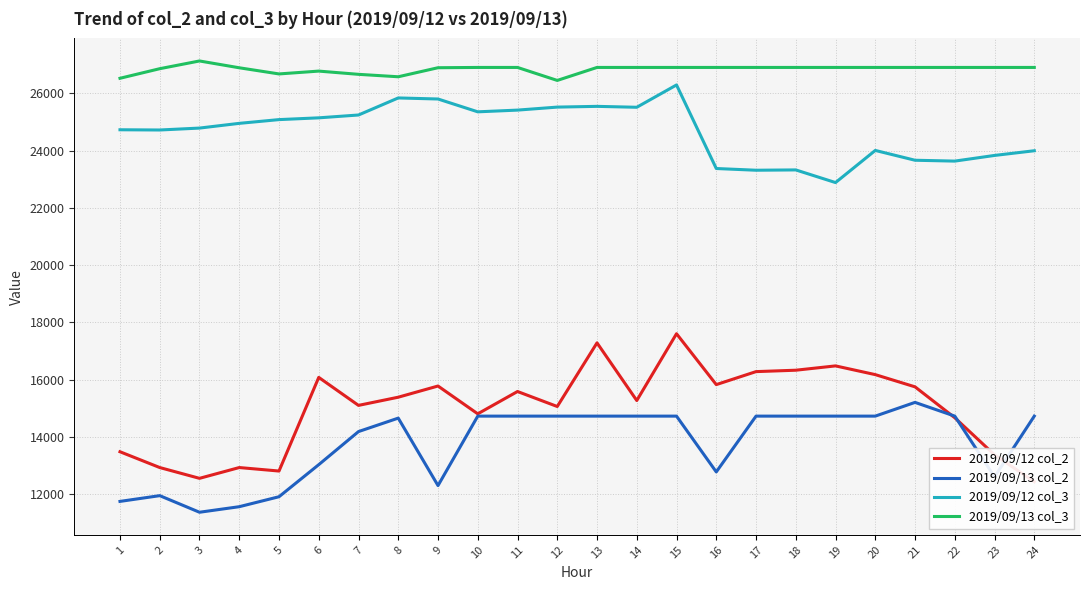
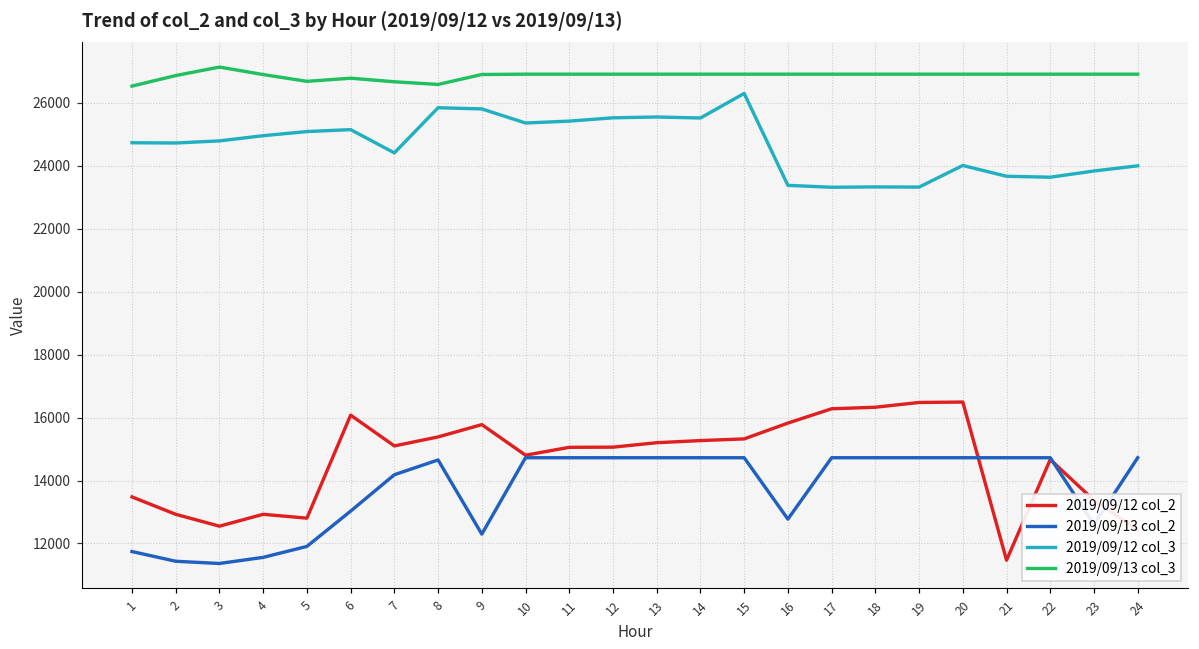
2019/09/13 col_2, 2: 11900 -> 11400
2019/09/12 col_3, 7: 25200 -> 24400
2019/09/12 col_2, 11: 15600 -> 15100
2019/09/13 col_3, 12: 26500 -> 26900
2019/09/12 col_2, 13: 17300 -> 15200
2019/09/12 col_2, 15: 17600 -> 15300
2019/09/12 col_3, 19: 22900 -> 23300
2019/09/12 col_2, 20: 16200 -> 16500
2019/09/12 col_2, 21: 15700 -> 11500
2019/09/13 col_2, 21: 15200 -> 14700
